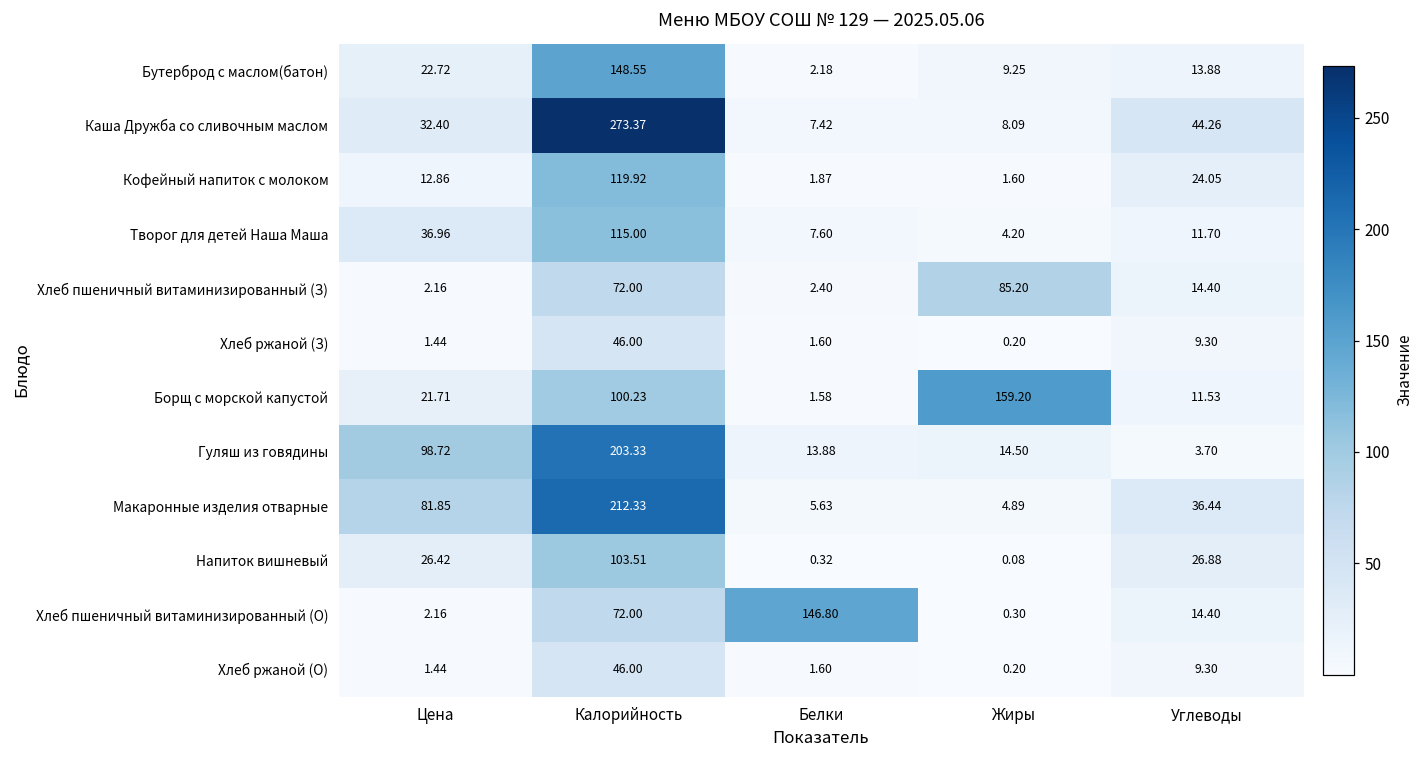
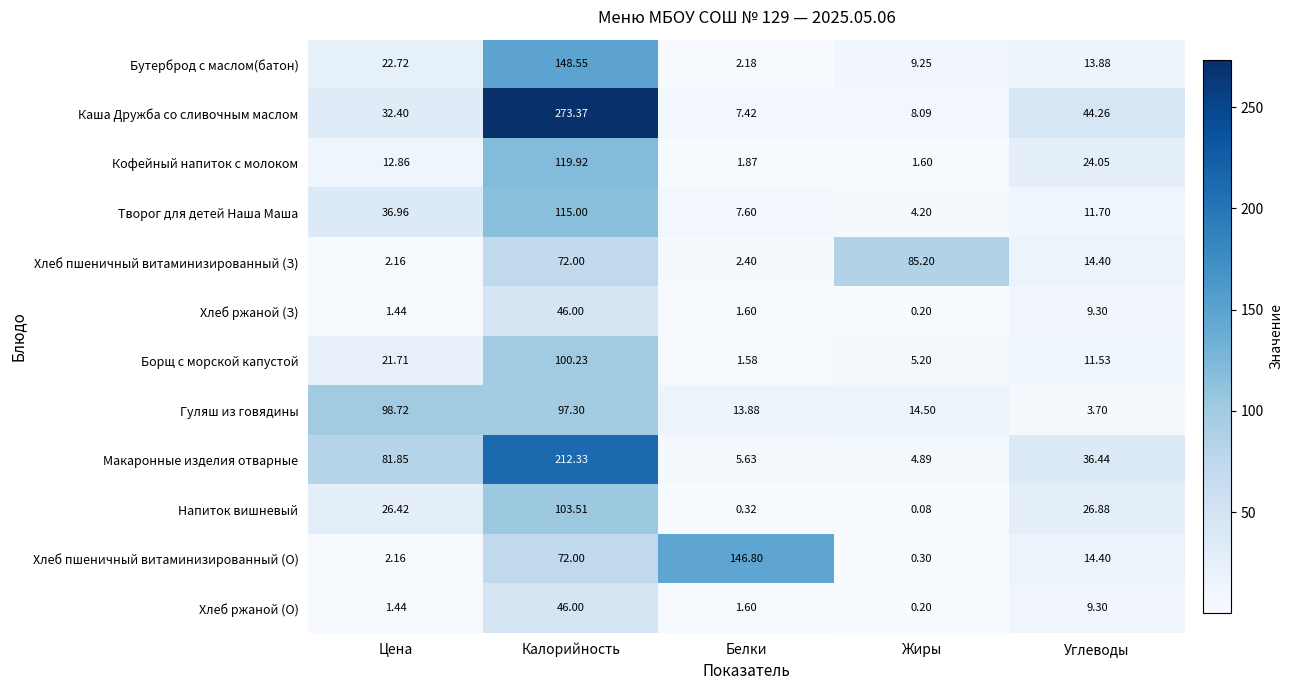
Борщ с морской капустой, Жиры: 159.20 -> 5.20
Гуляш из говядины, Калорийность: 203.33 -> 97.30
